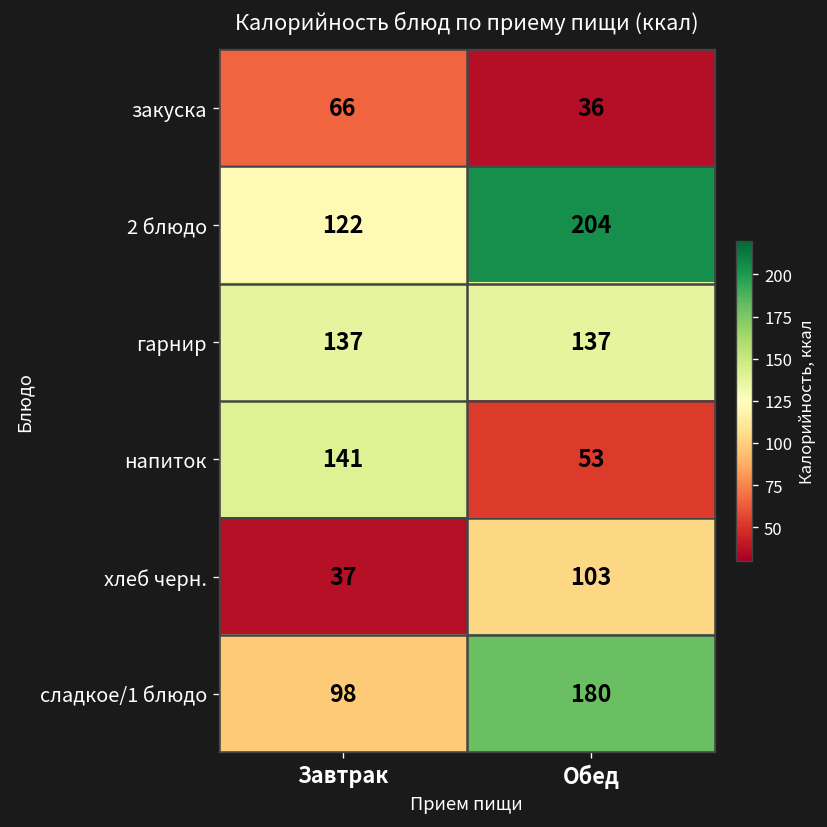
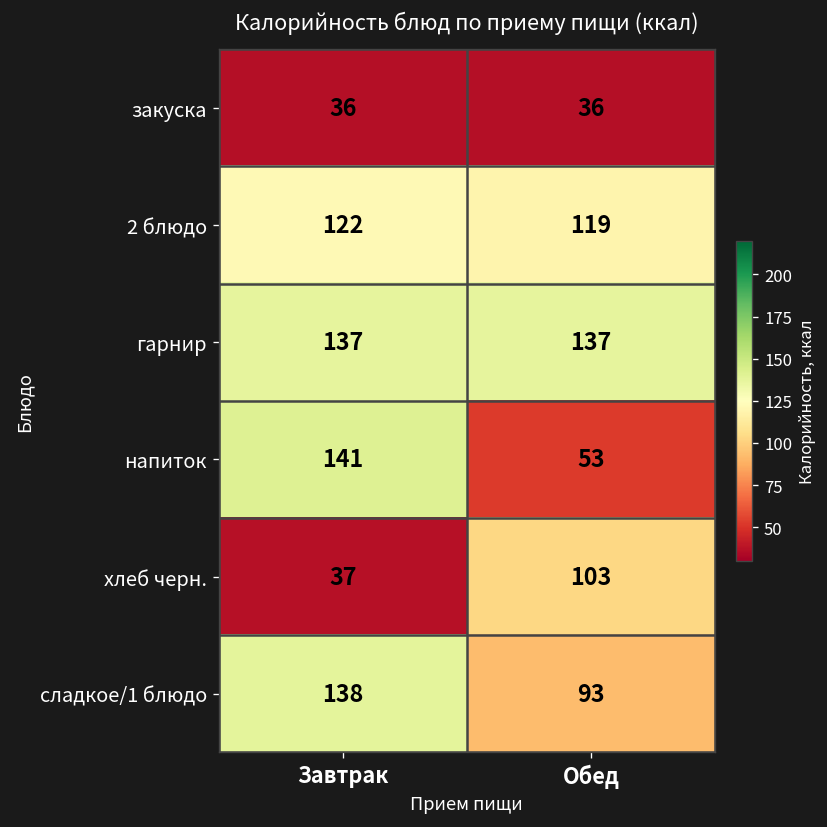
закуска, Завтрак: 66 -> 36
2 блюдо, Обед: 204 -> 119
сладкое/1 блюдо, Завтрак: 98 -> 138
сладкое/1 блюдо, Обед: 180 -> 93
